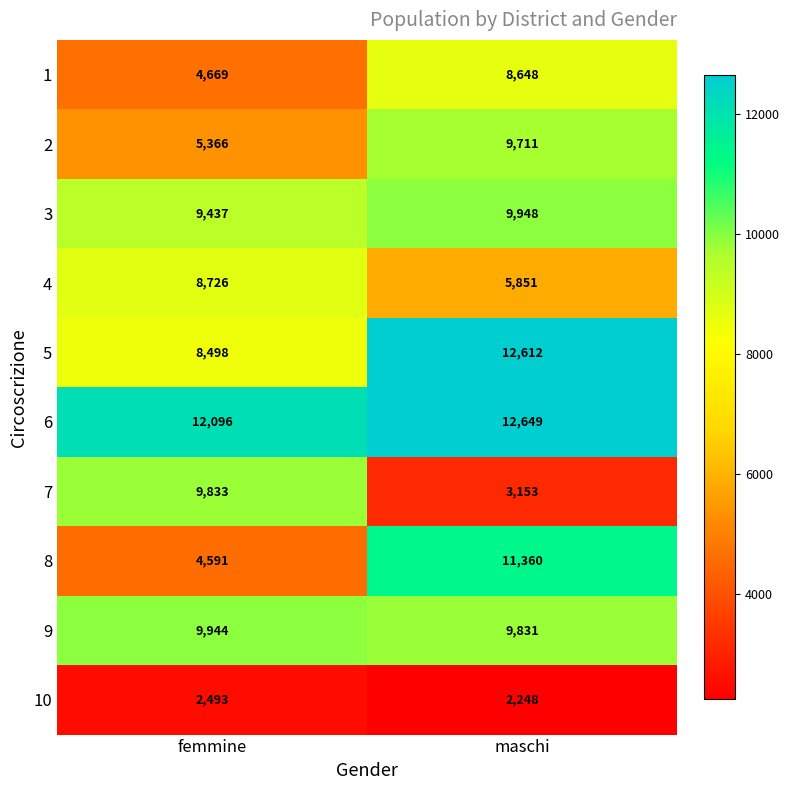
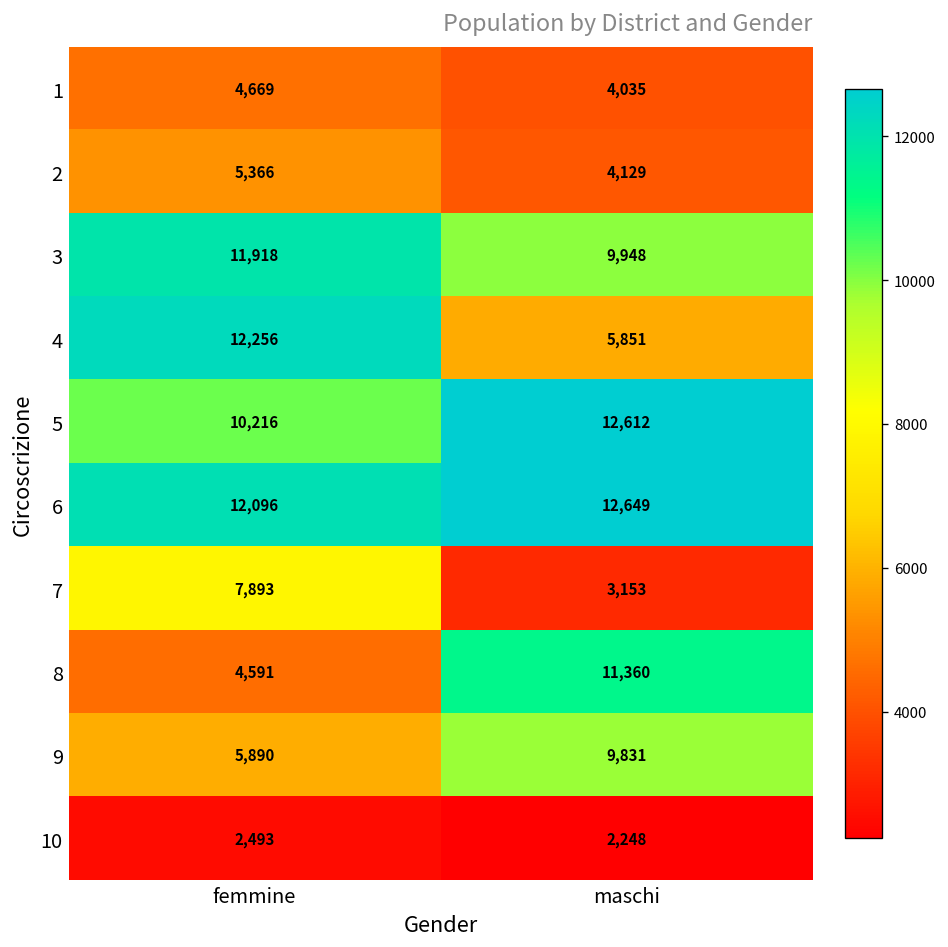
1, maschi: 8,648 -> 4,035
2, maschi: 9,711 -> 4,129
3, femmine: 9,437 -> 11,918
4, femmine: 8,726 -> 12,256
5, femmine: 8,498 -> 10,216
7, femmine: 9,833 -> 7,893
9, femmine: 9,944 -> 5,890
